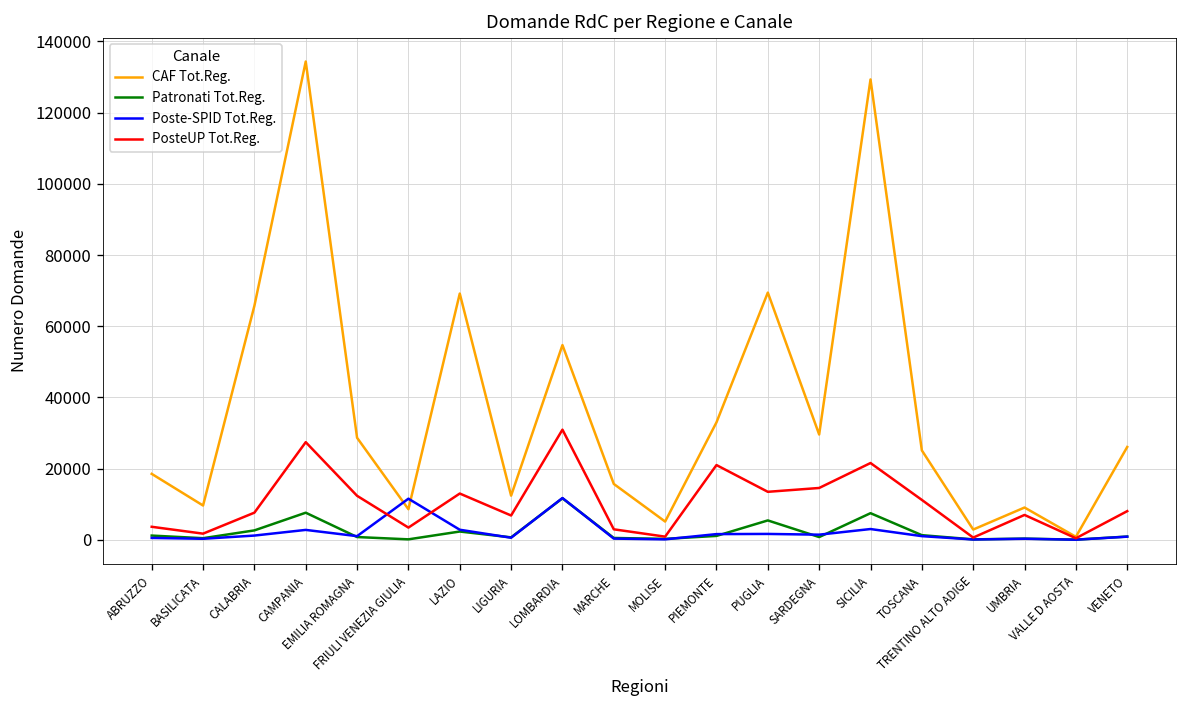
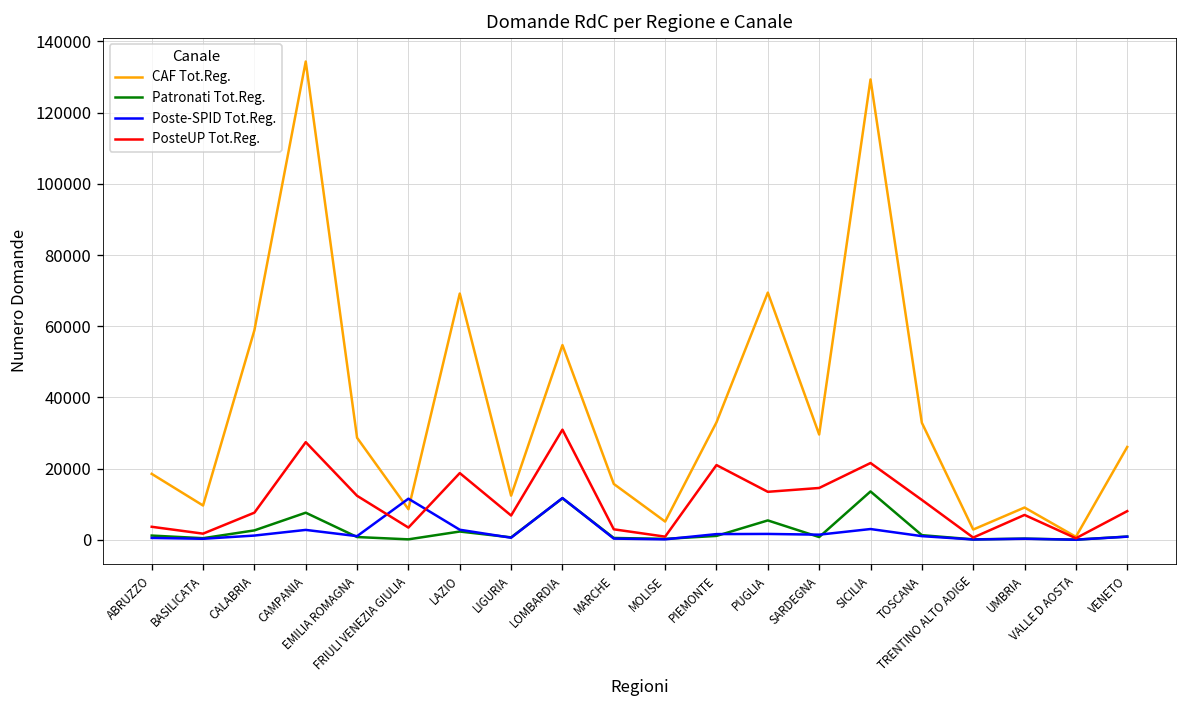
CAF Tot.Reg., CALABRIA: 66000 -> 59000
PosteUP Tot.Reg., LAZIO: 13000 -> 19000
Patronati Tot.Reg., SICILIA: 7000 -> 14000
CAF Tot.Reg., TOSCANA: 25000 -> 33000
